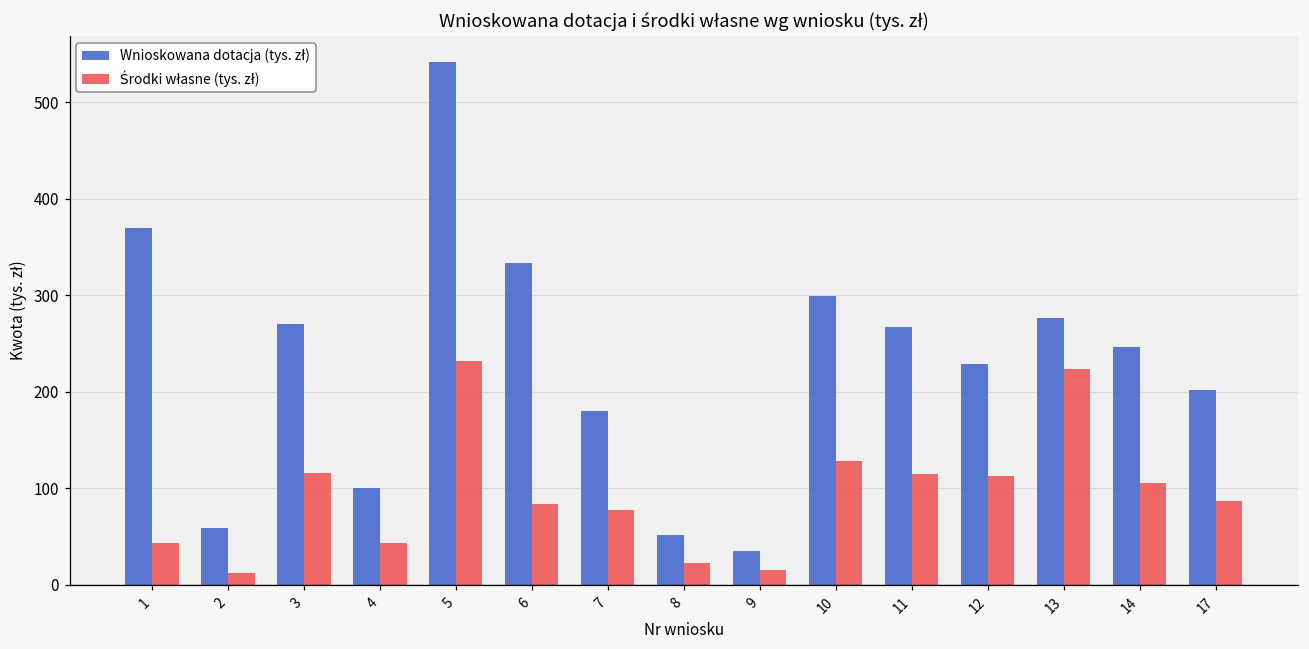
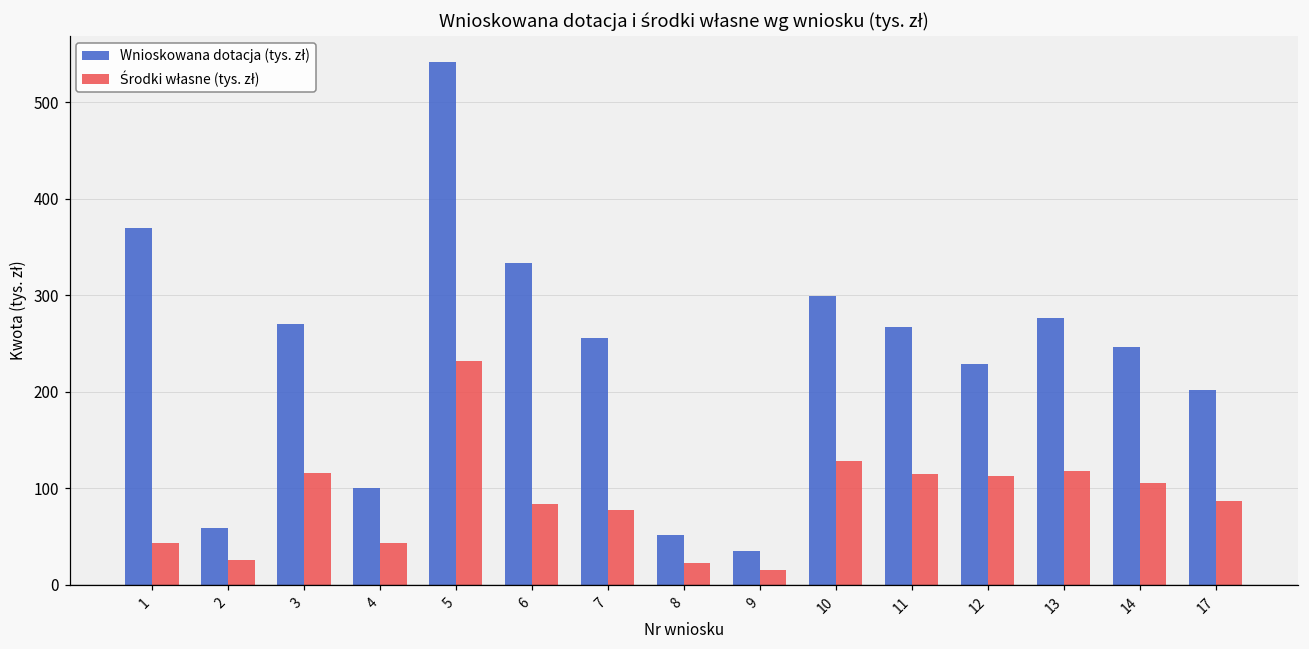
Środki własne (tys. zł), 2: 10 -> 30
Wnioskowana dotacja (tys. zł), 7: 180 -> 260
Środki własne (tys. zł), 13: 220 -> 120
